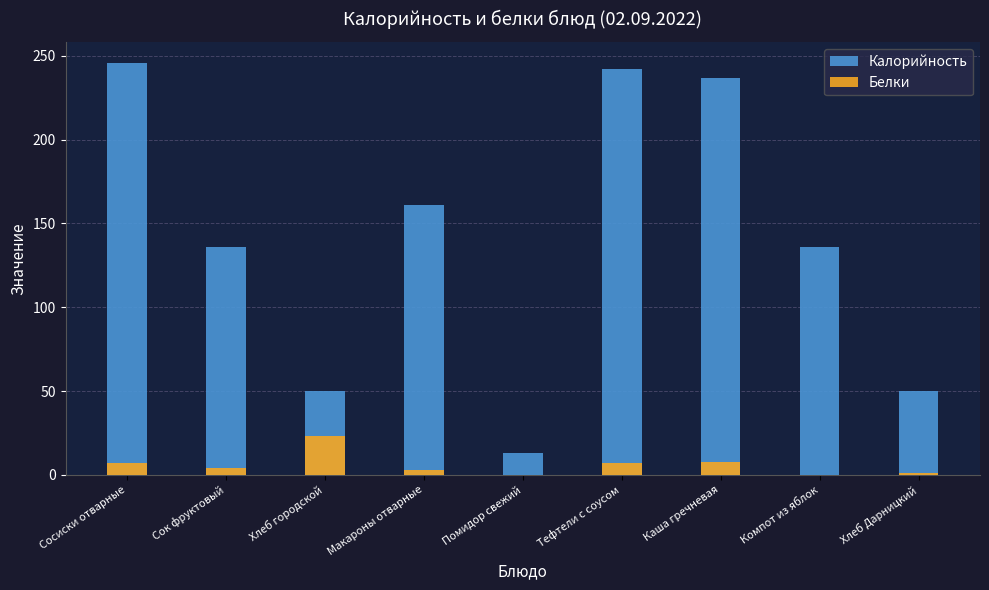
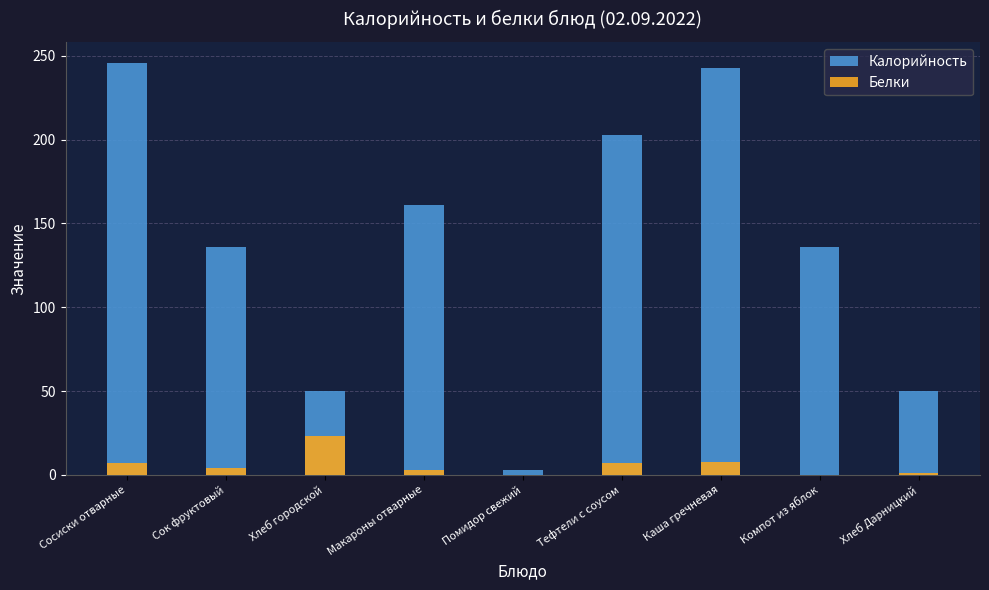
Калорийность, Помидор свежий: 13 -> 3
Калорийность, Тефтели с соусом: 242 -> 203
Калорийность, Каша гречневая: 237 -> 243
